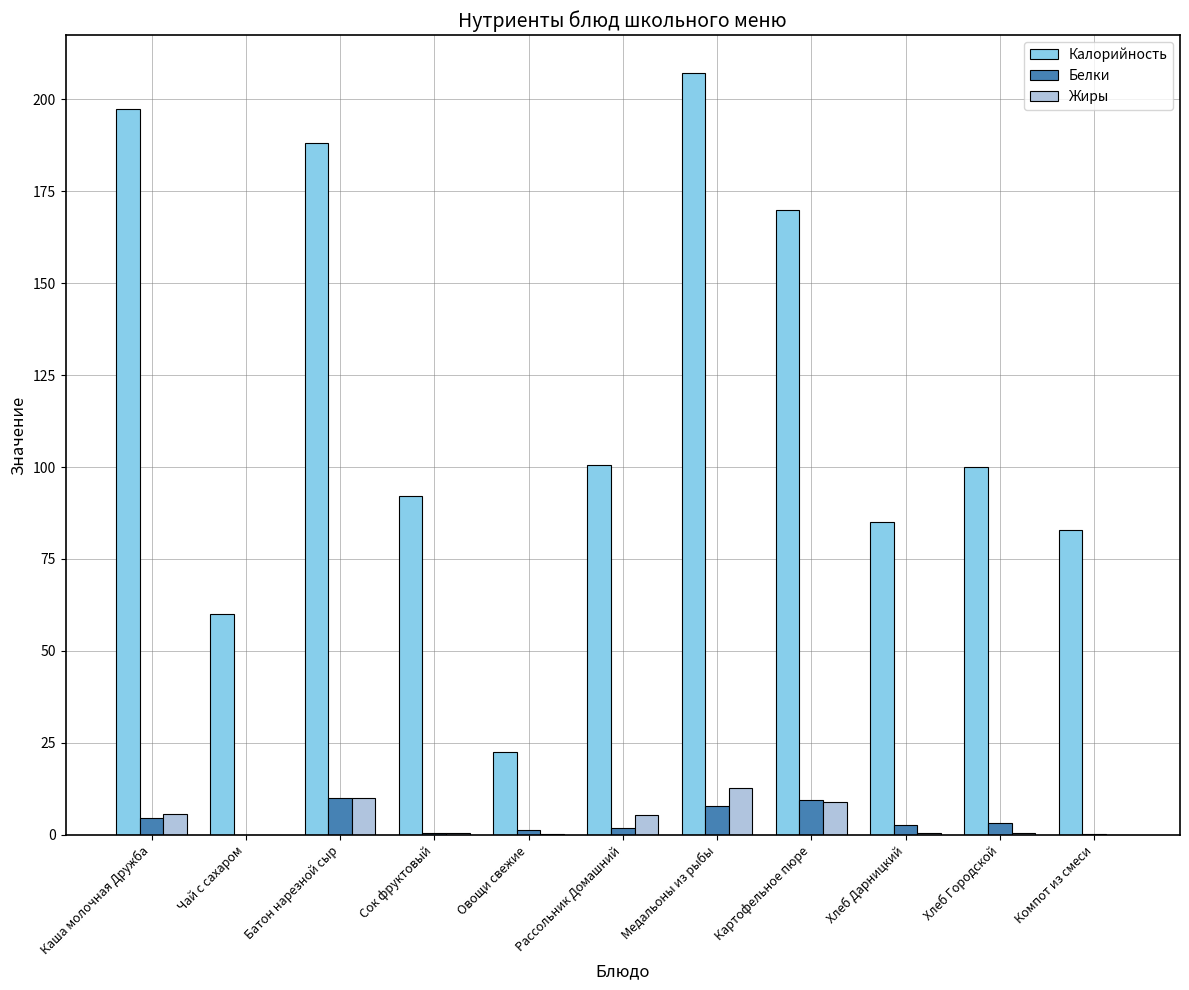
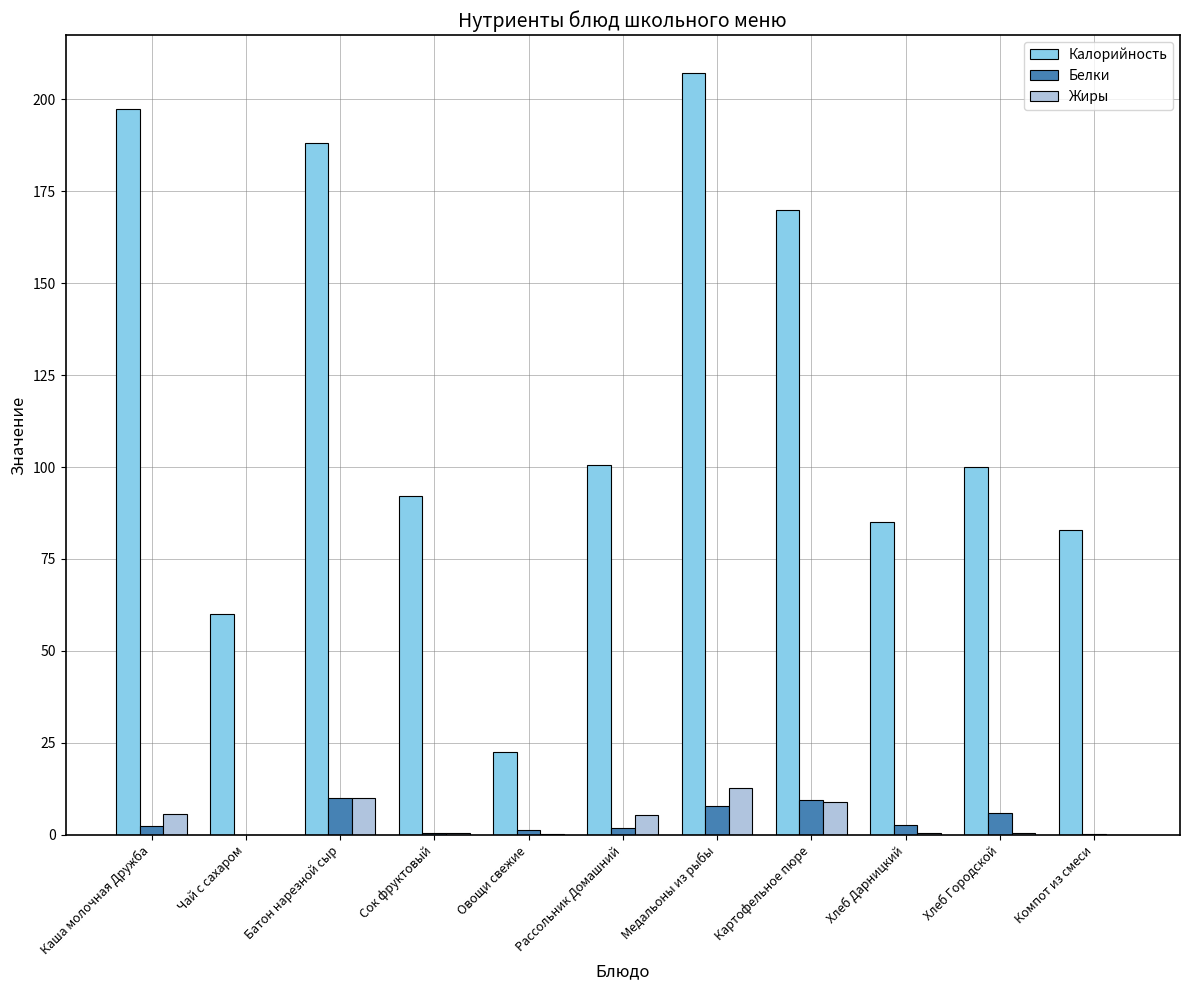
Белки, Каша молочная Дружба: 5 -> 2
Белки, Хлеб Городской: 3 -> 6
